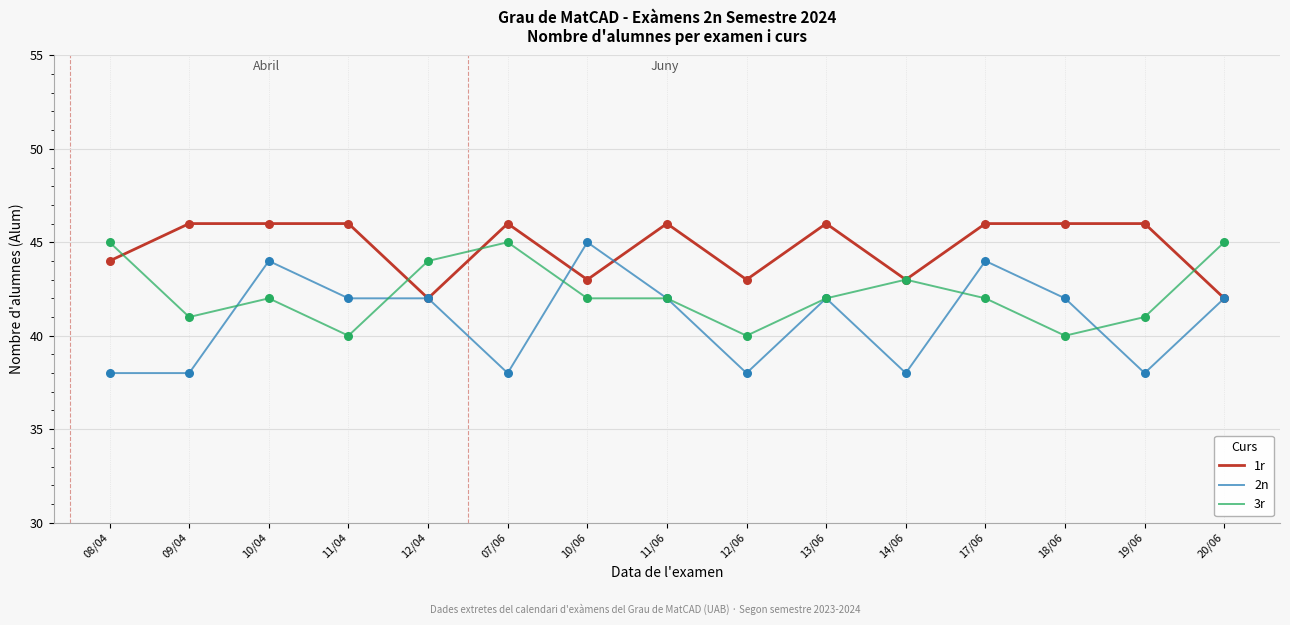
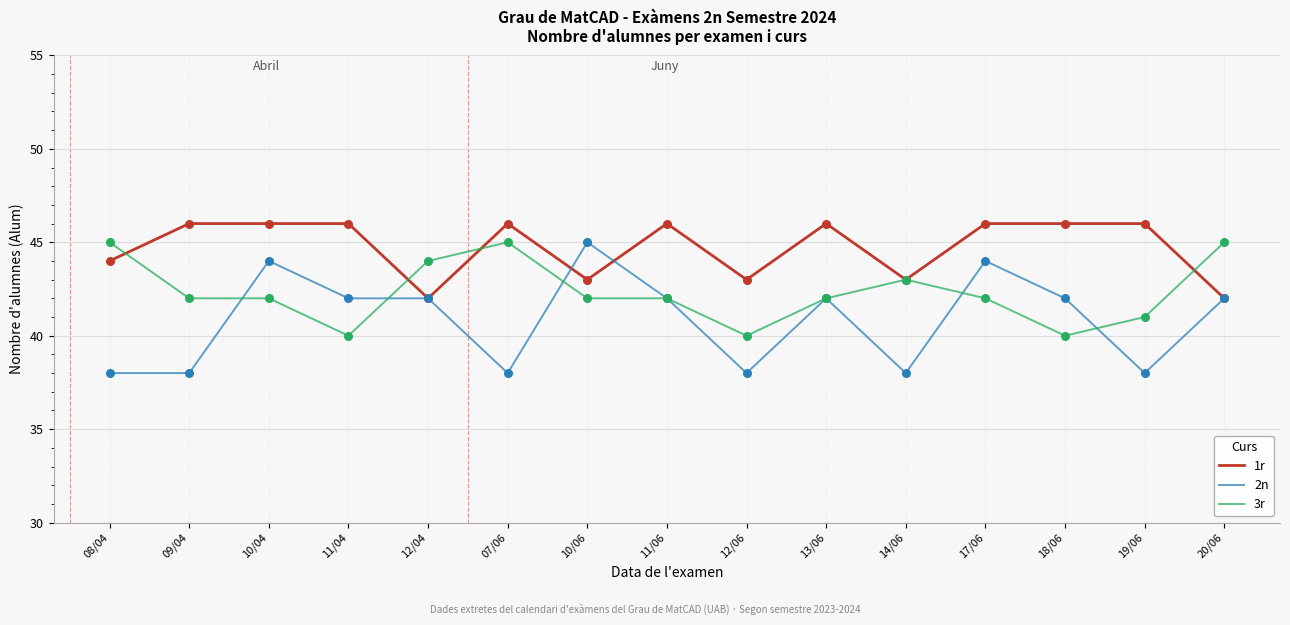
3r, 09/04: 41 -> 42
